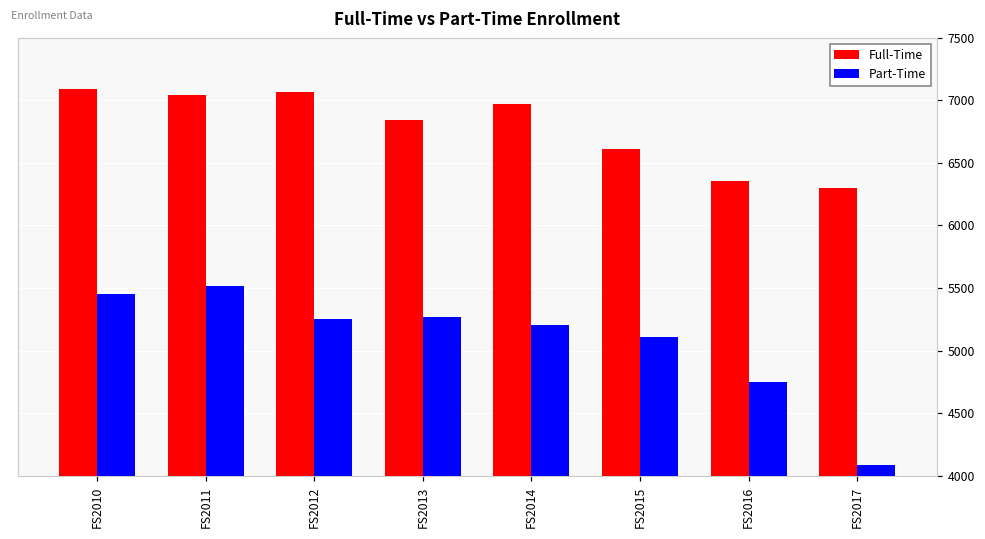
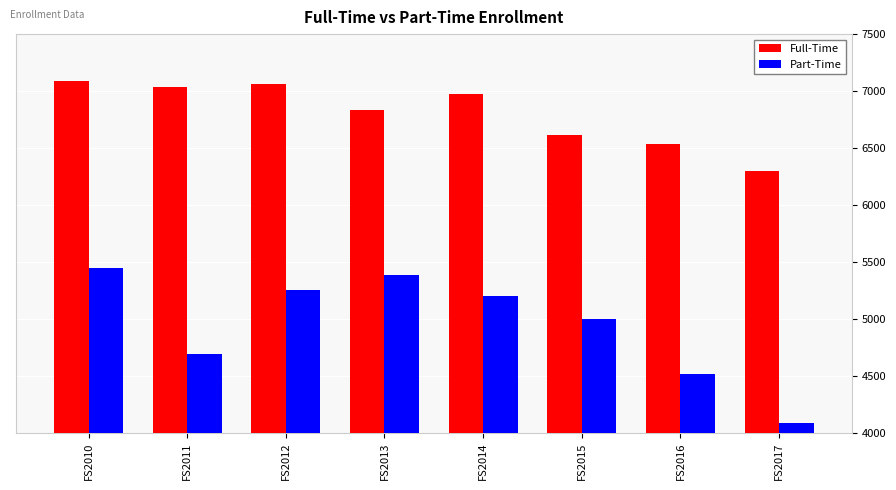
Part-Time, FS2011: 5520 -> 4690
Part-Time, FS2013: 5270 -> 5390
Part-Time, FS2015: 5110 -> 5000
Full-Time, FS2016: 6360 -> 6530
Part-Time, FS2016: 4750 -> 4520
